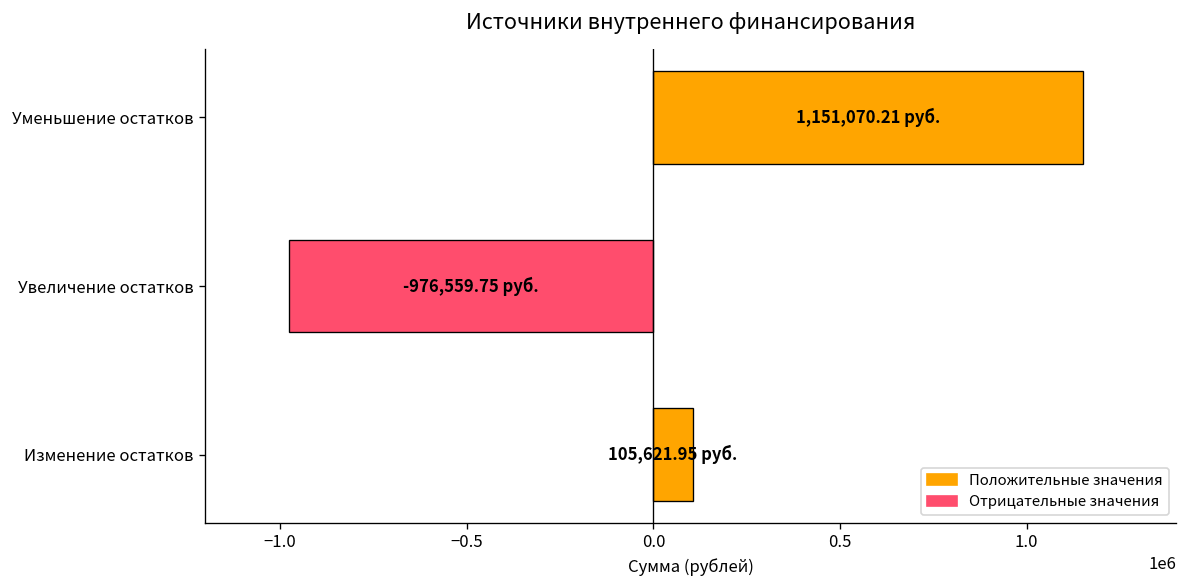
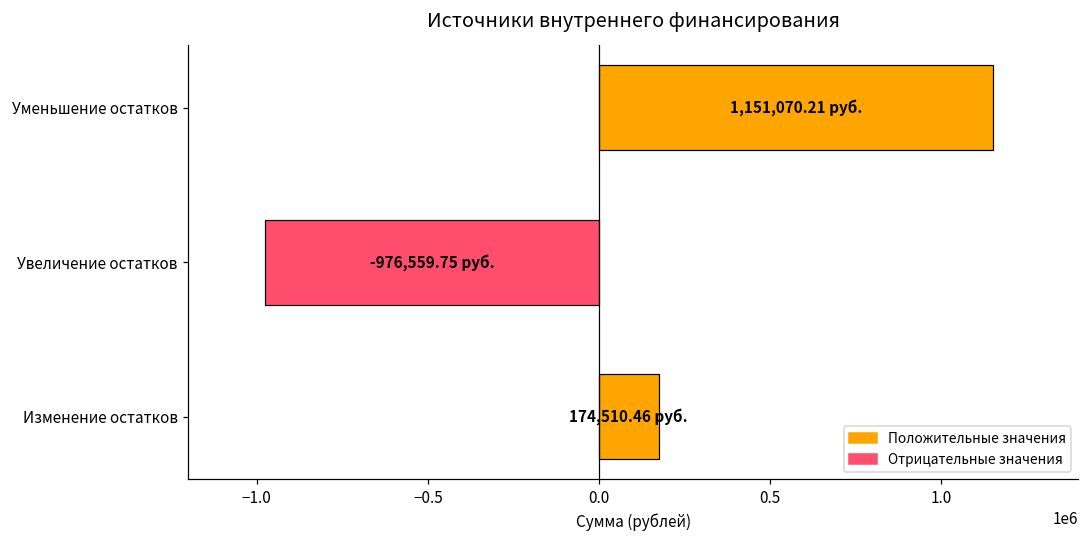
Изменение остатков: 105,621.95 -> 174,510.46
